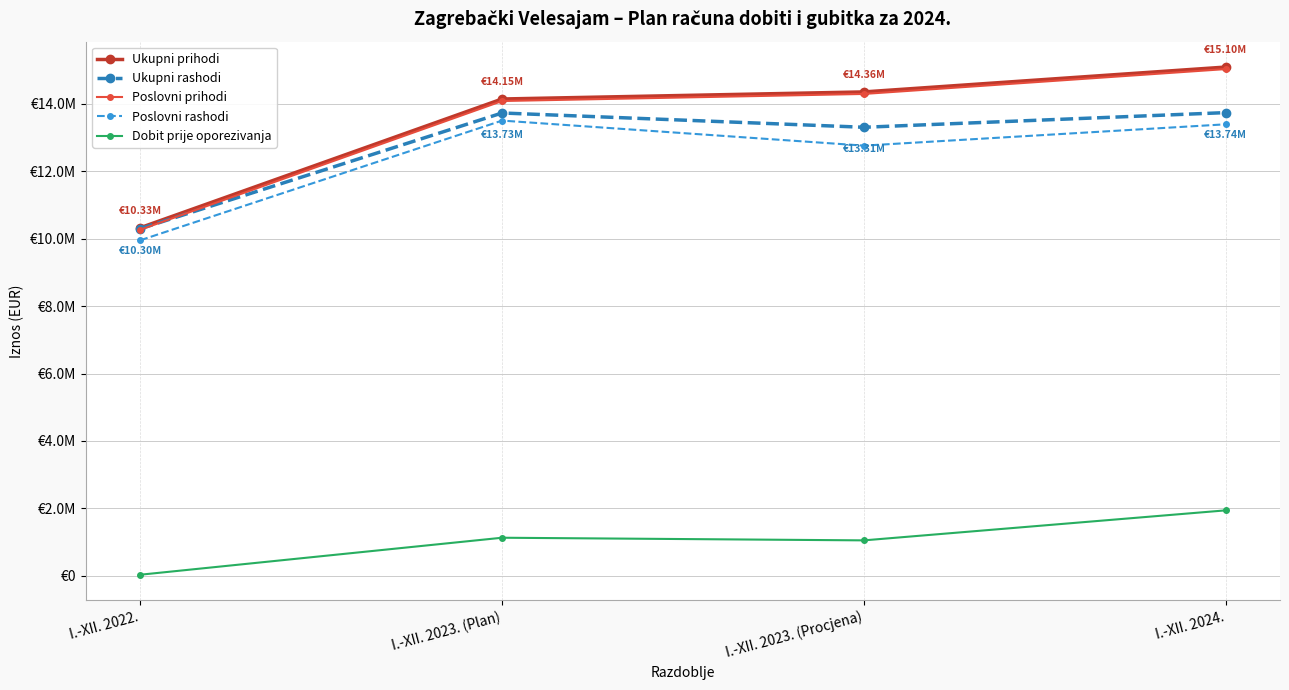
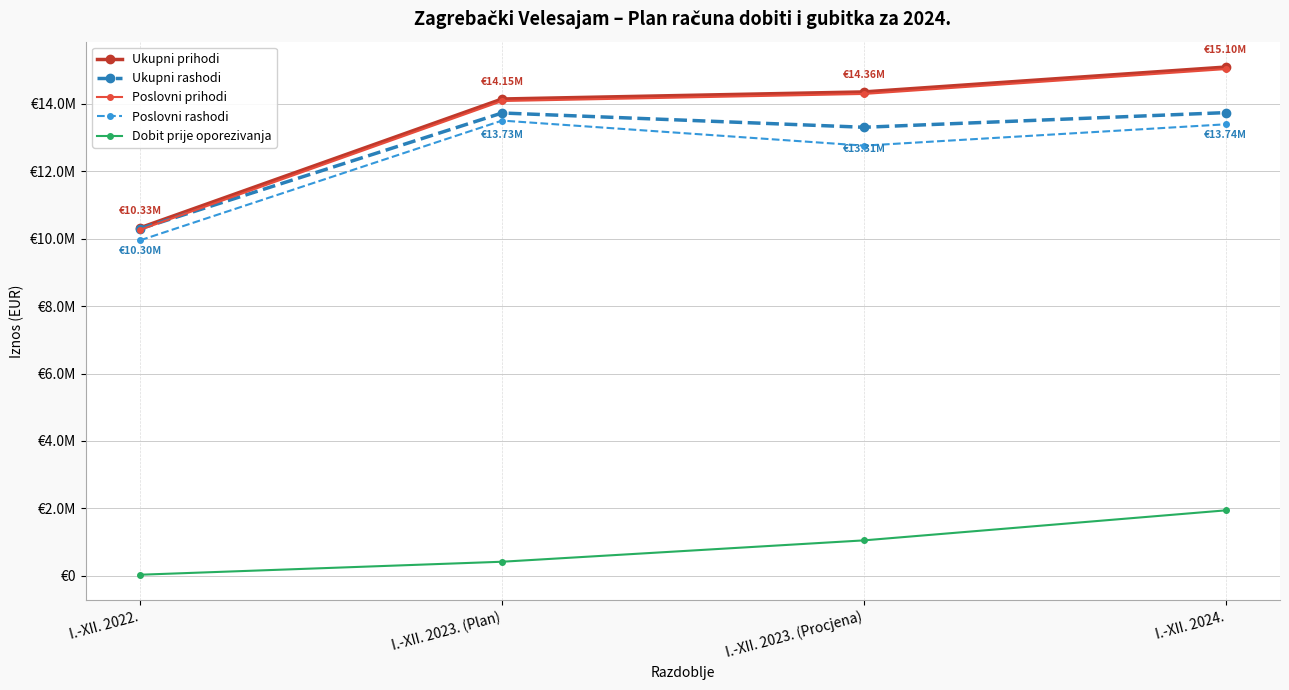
Dobit prije oporezivanja, I.-XII. 2023. (Plan): €1100000 -> €400000
